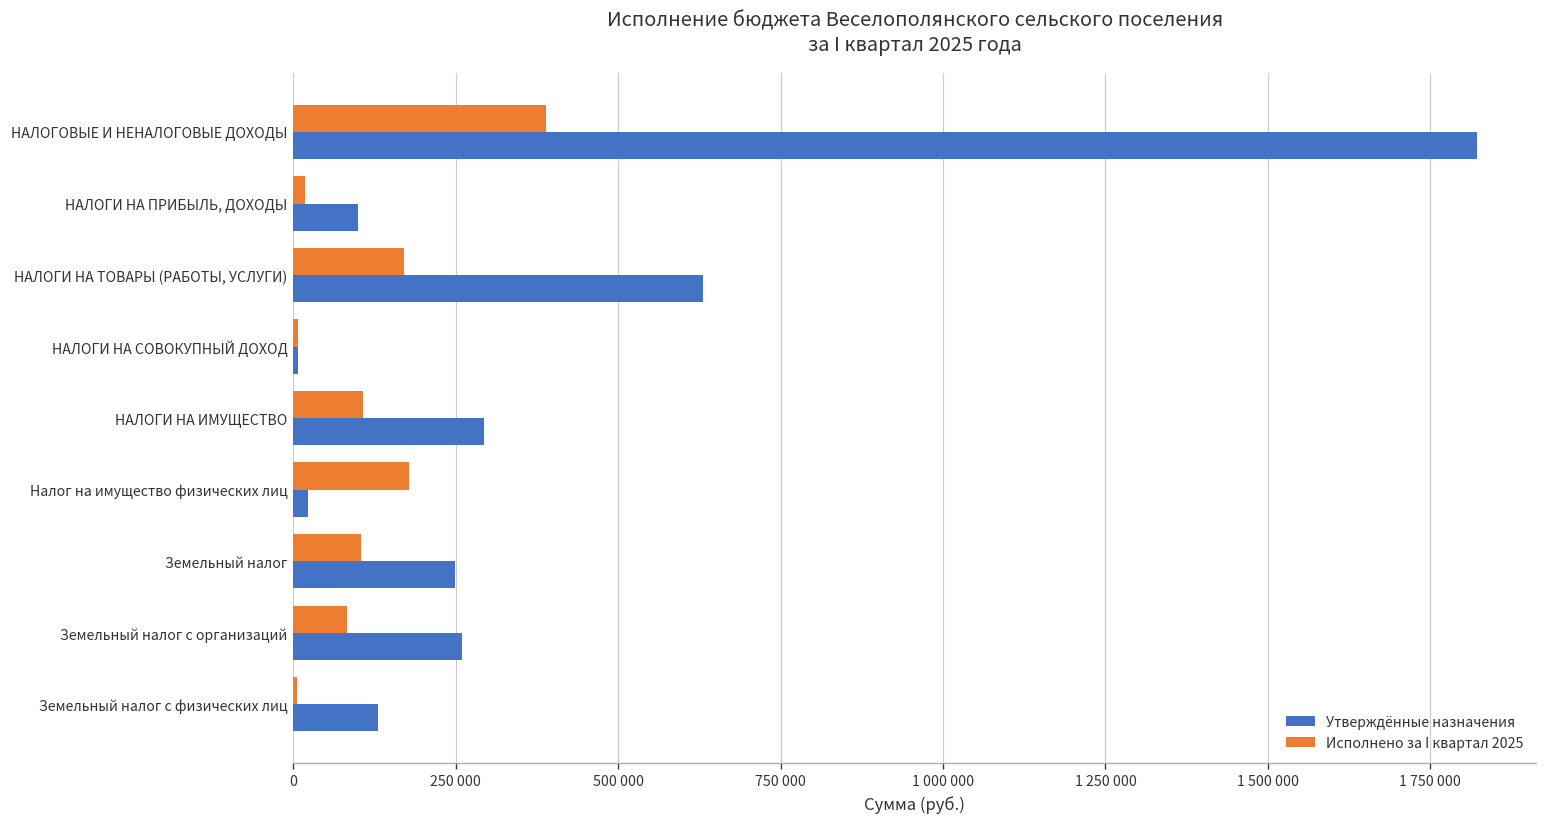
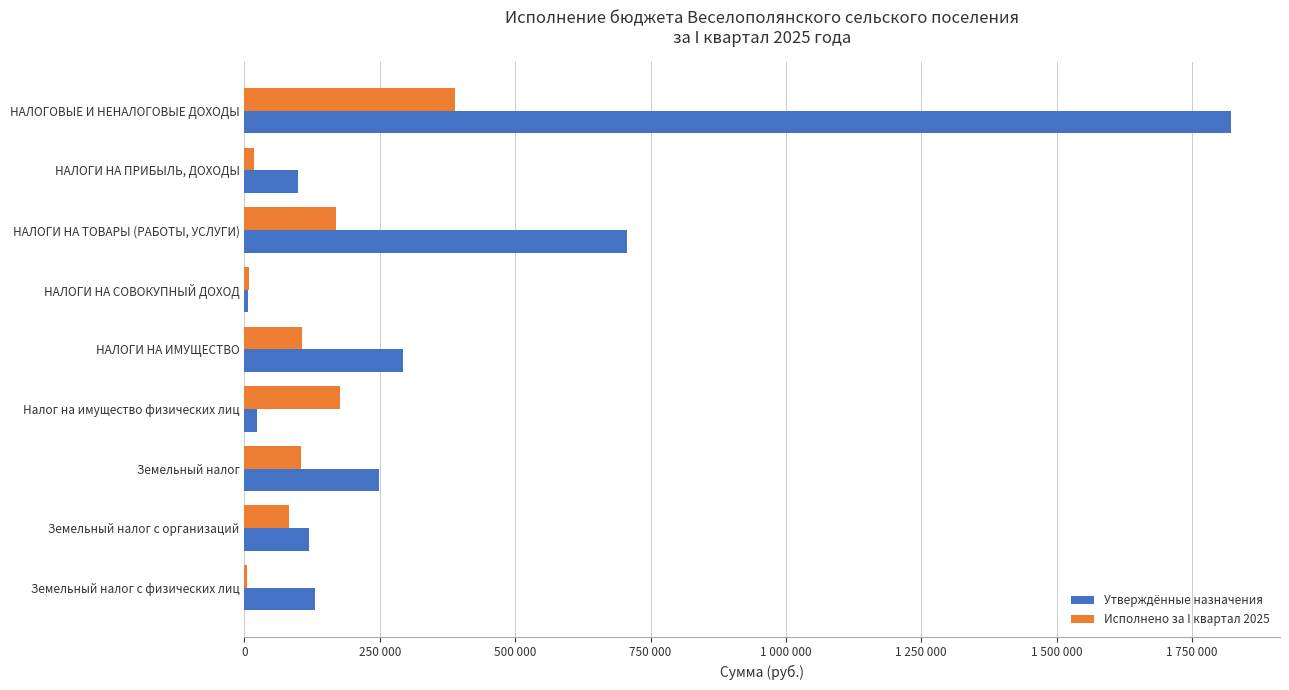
Утверждённые назначения, НАЛОГИ НА ТОВАРЫ (РАБОТЫ, УСЛУГИ): 630000 -> 710000
Утверждённые назначения, Земельный налог с организаций: 260000 -> 120000
